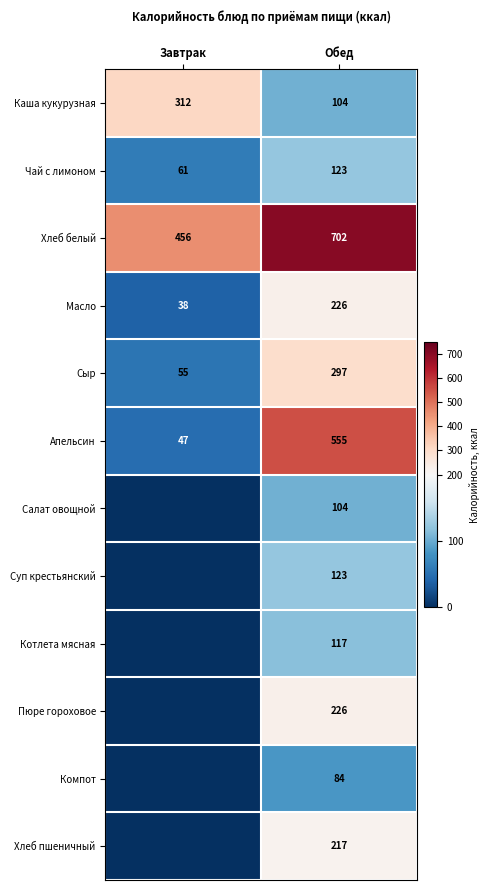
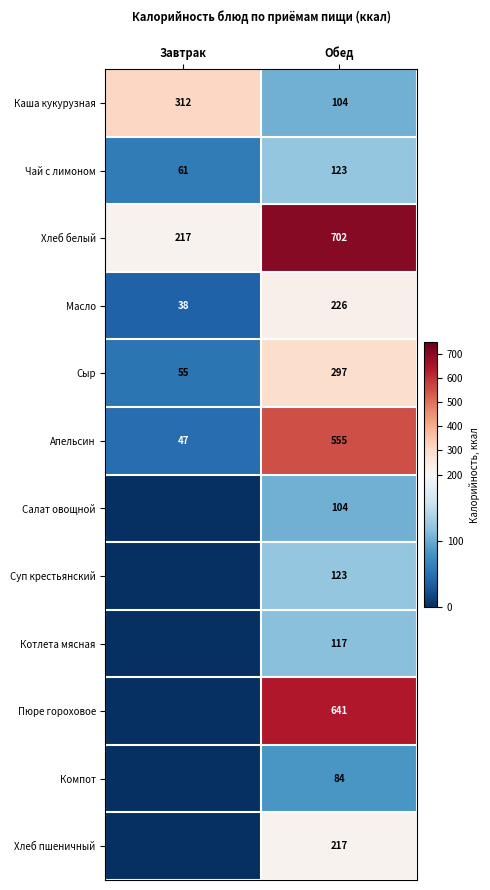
Хлеб белый, Завтрак: 456 -> 217
Пюре гороховое, Обед: 226 -> 641
